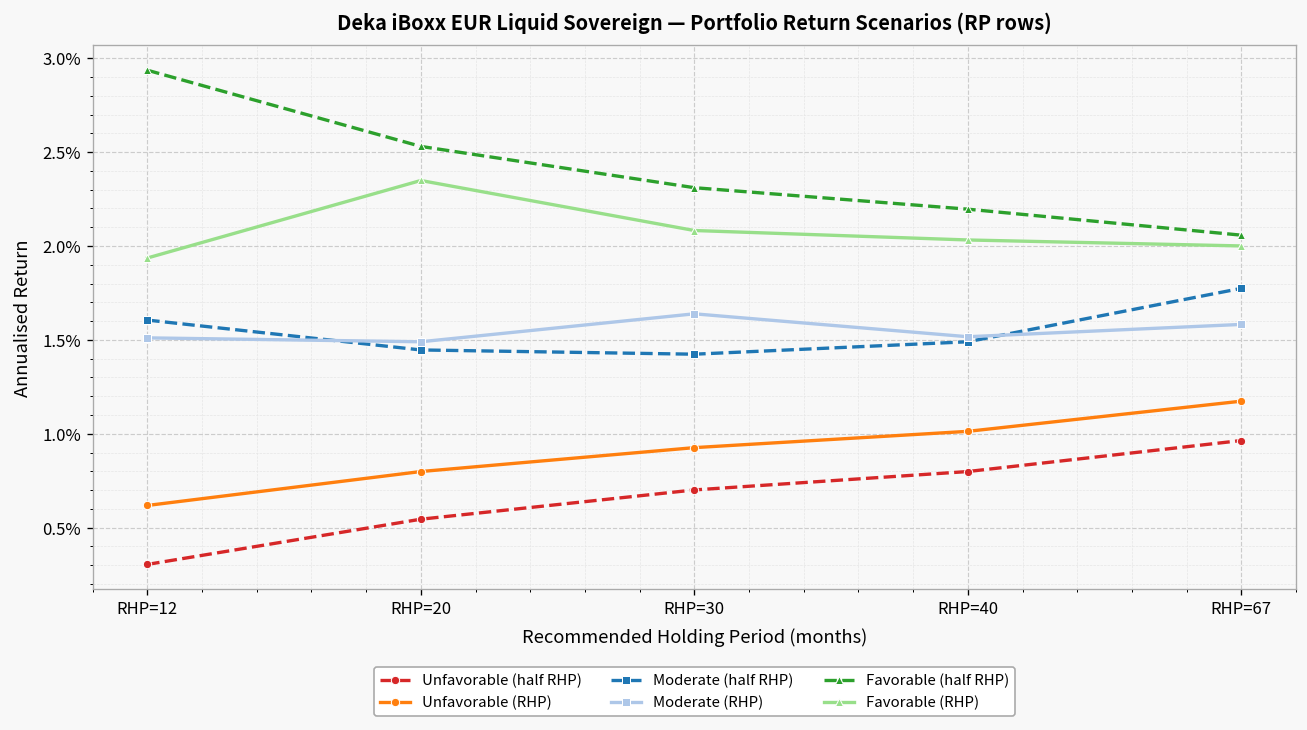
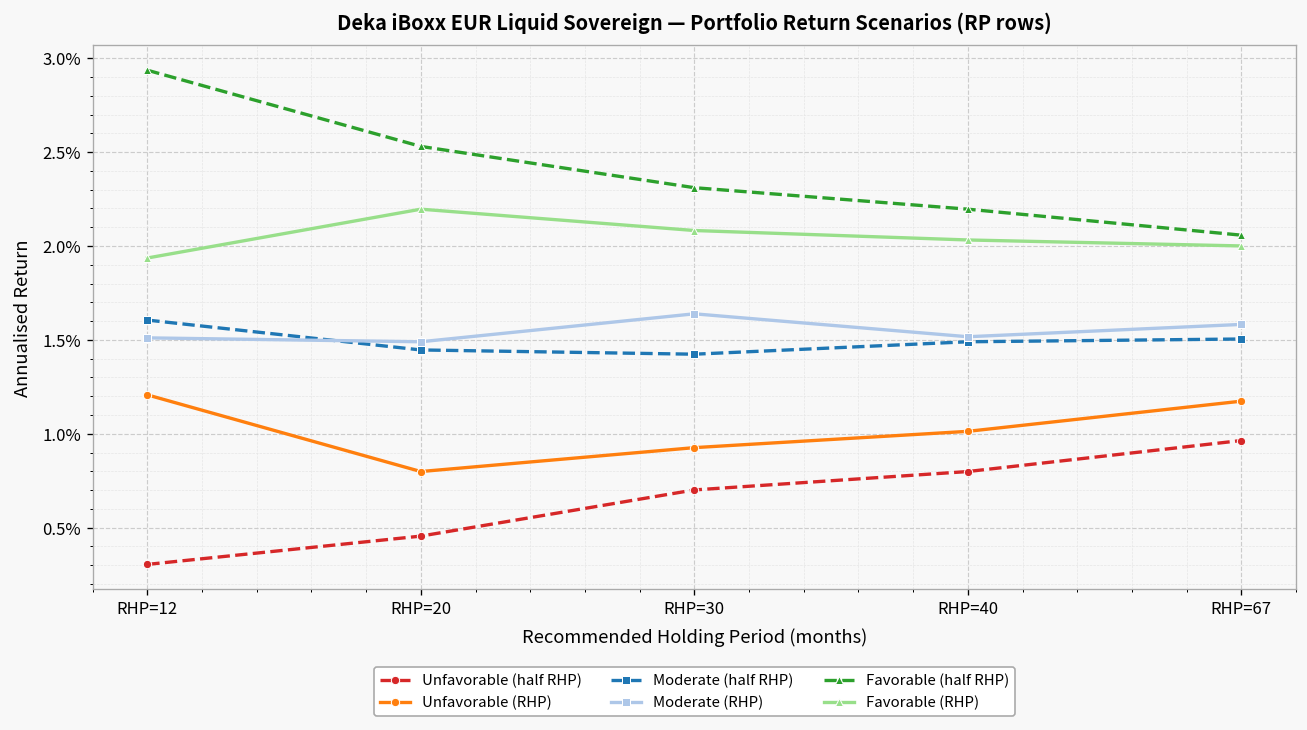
Unfavorable (RHP), RHP=12: 0.62% -> 1.21%
Unfavorable (half RHP), RHP=20: 0.55% -> 0.46%
Favorable (RHP), RHP=20: 2.35% -> 2.20%
Moderate (half RHP), RHP=67: 1.77% -> 1.50%
